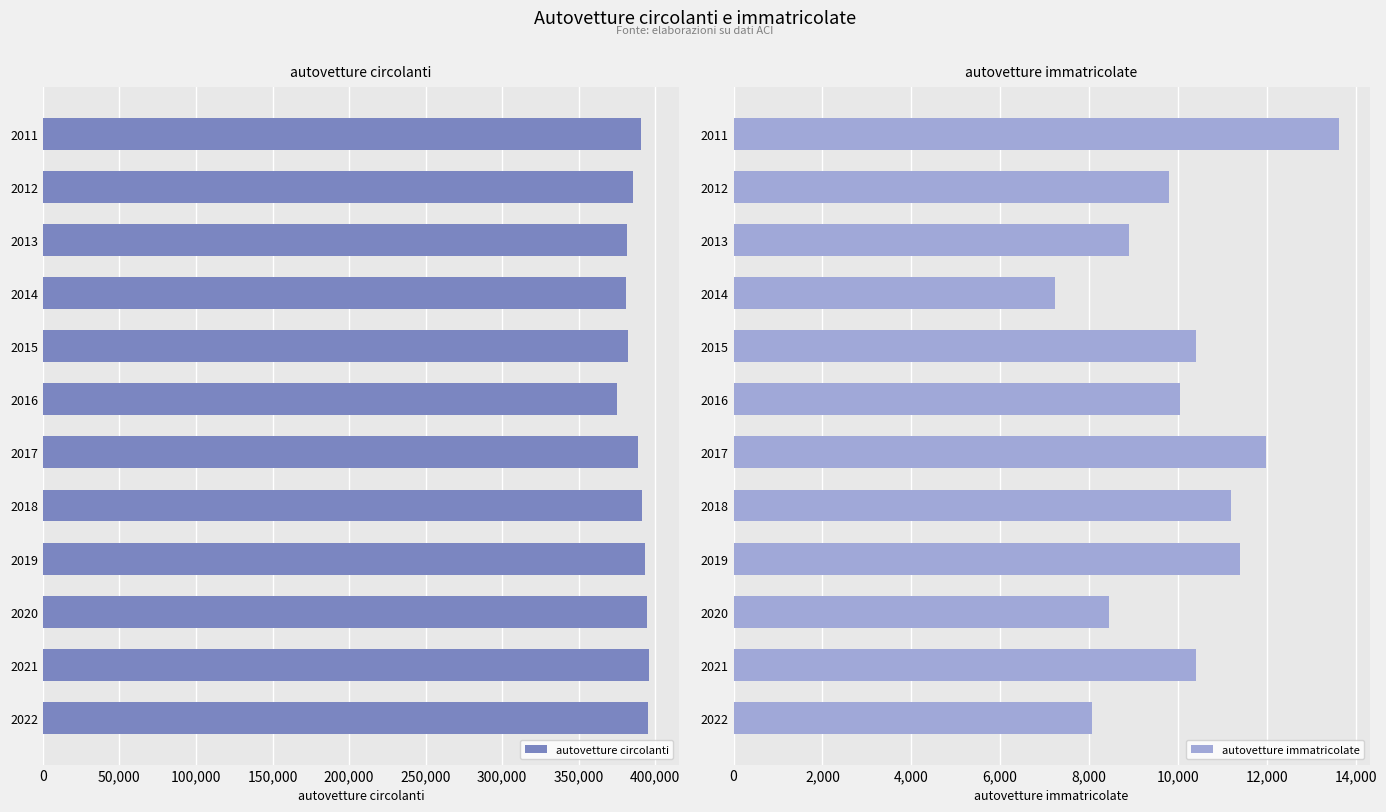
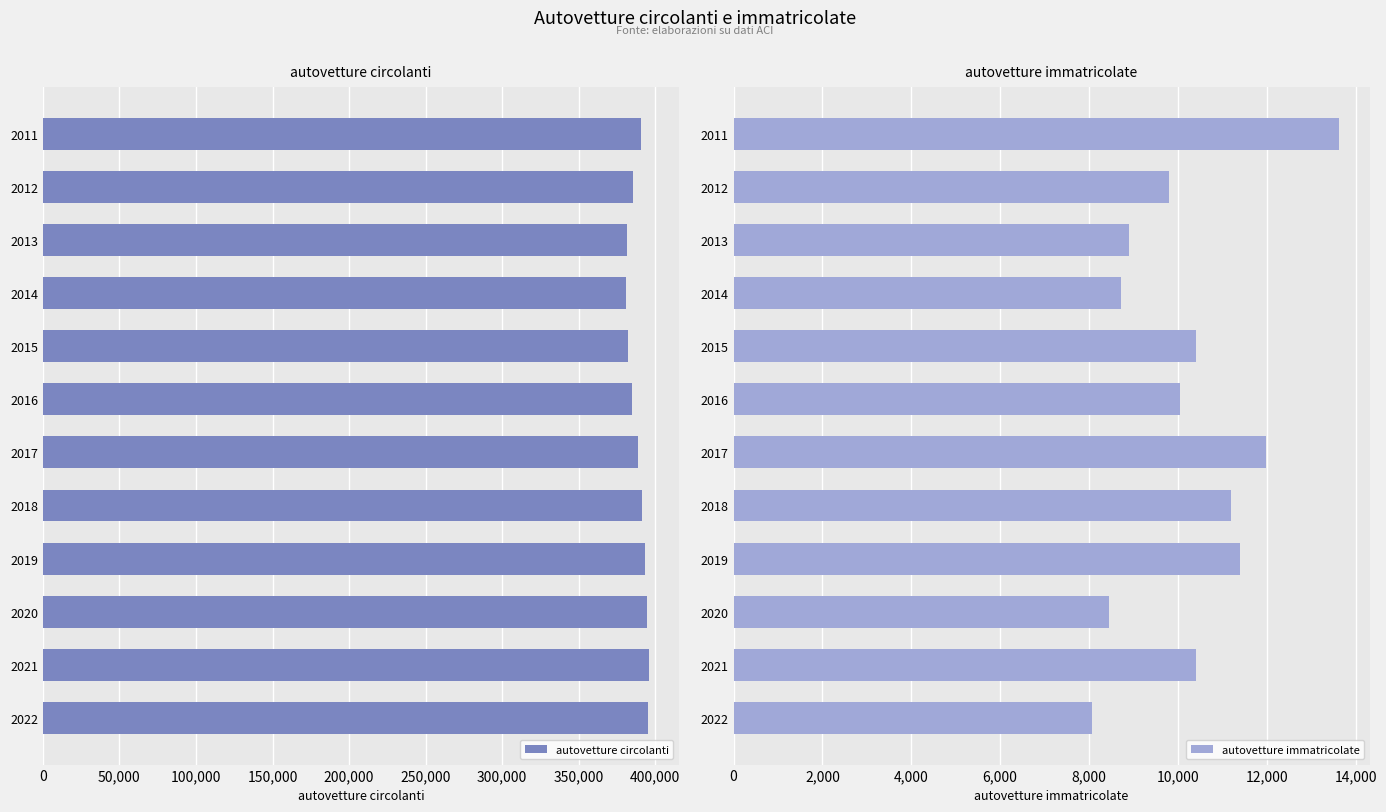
autovetture circolanti, 2016: 375,000 -> 385,000
autovetture immatricolate, 2014: 7,200 -> 8,700
